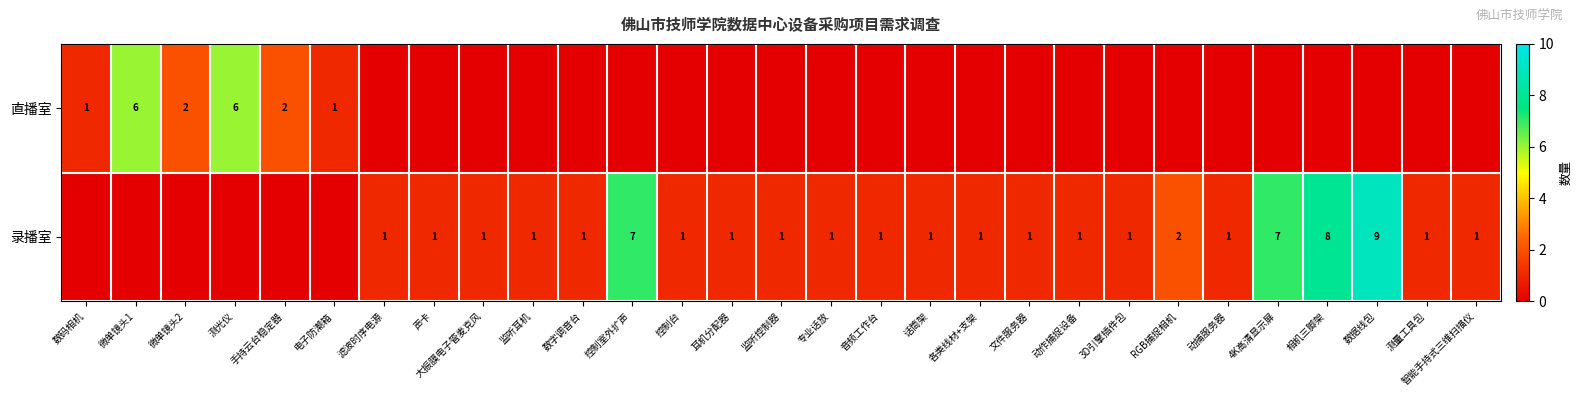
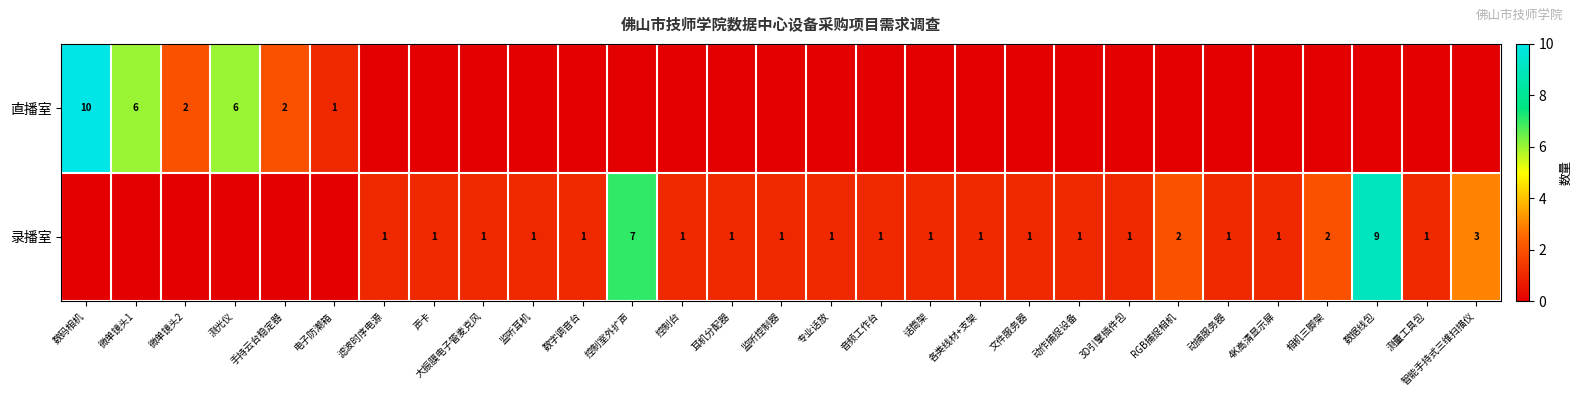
直播室, 数码相机: 1 -> 10
录播室, 4K高清显示屏: 7 -> 1
录播室, 相机三脚架: 8 -> 2
录播室, 智能手持式三维扫描仪: 1 -> 3
